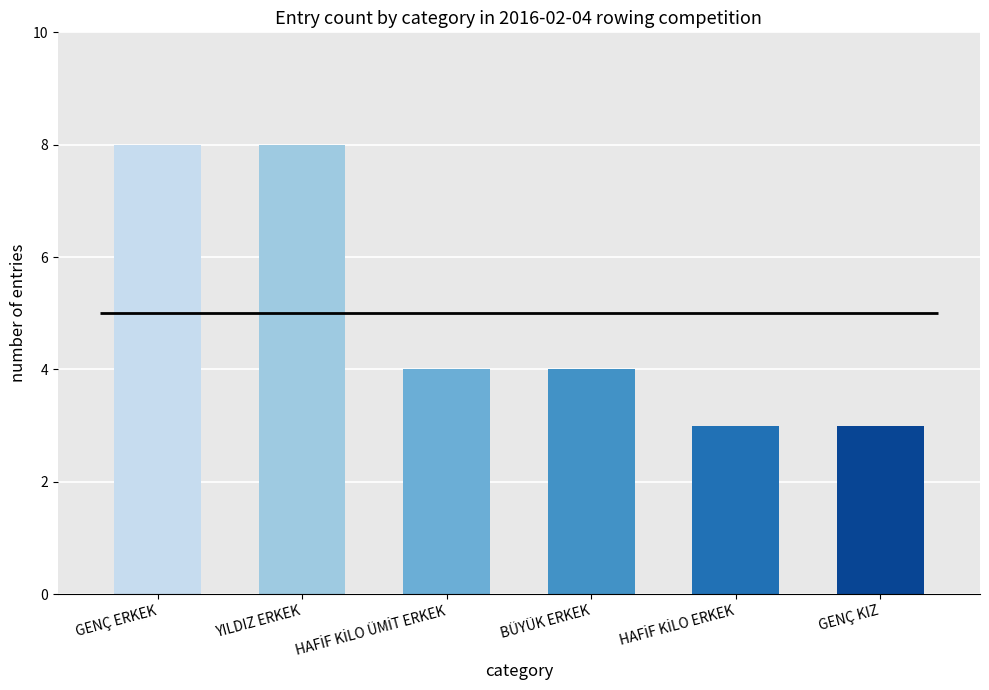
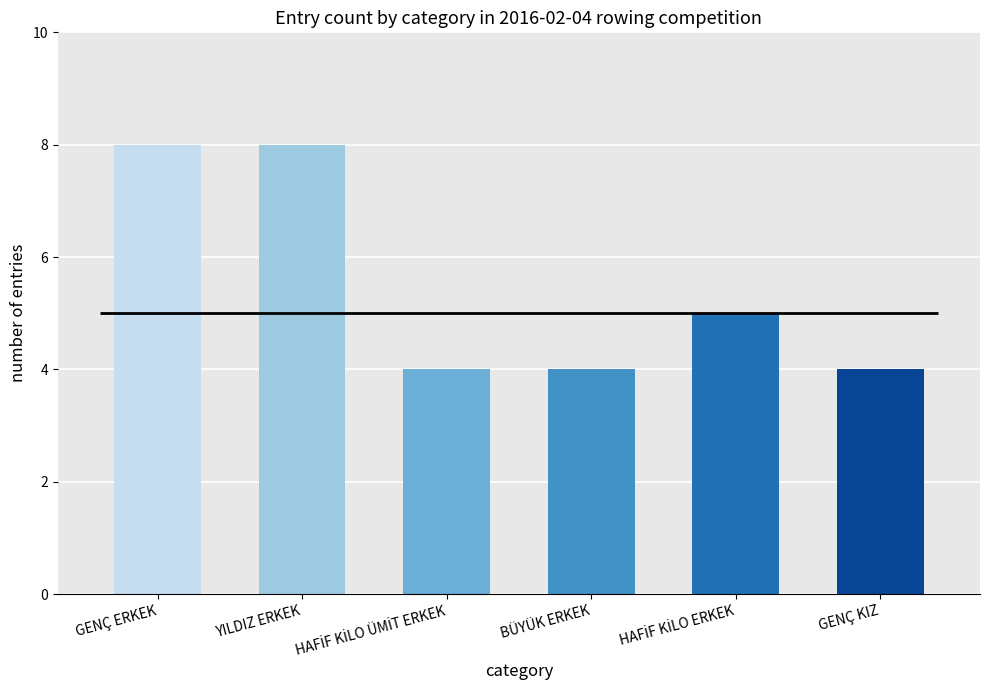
HAFİF KİLO ERKEK: 3 -> 5
GENÇ KIZ: 3 -> 4
